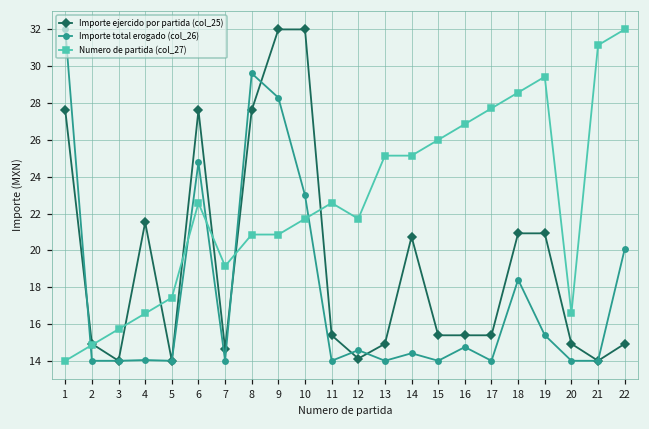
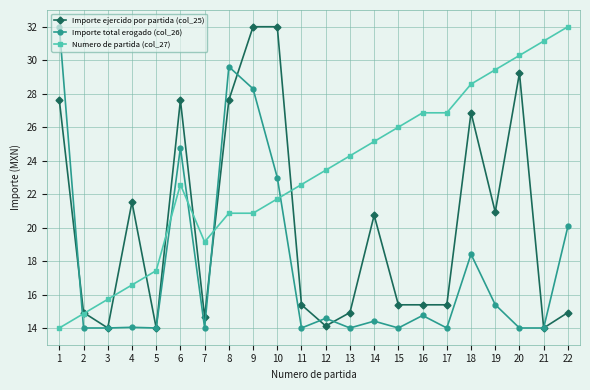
Numero de partida (col_27), 12: 21.7 -> 23.4
Numero de partida (col_27), 13: 25.1 -> 24.3
Numero de partida (col_27), 17: 27.7 -> 26.9
Importe ejercido por partida (col_25), 18: 20.9 -> 26.9
Importe ejercido por partida (col_25), 20: 14.9 -> 29.2
Numero de partida (col_27), 20: 16.6 -> 30.3
